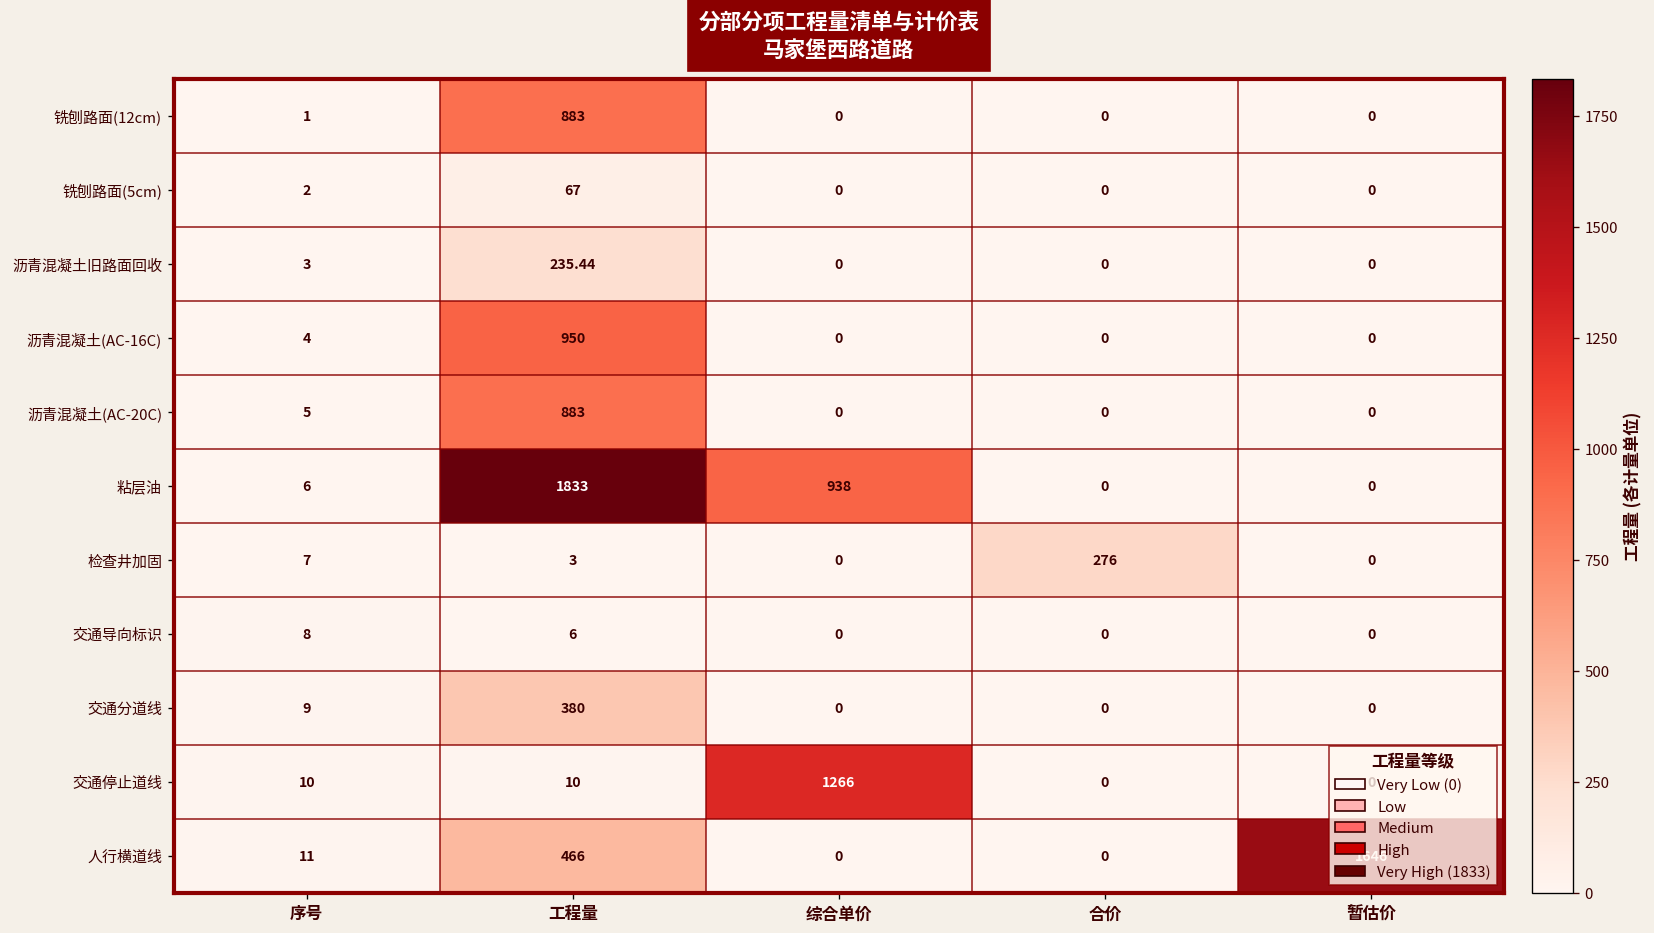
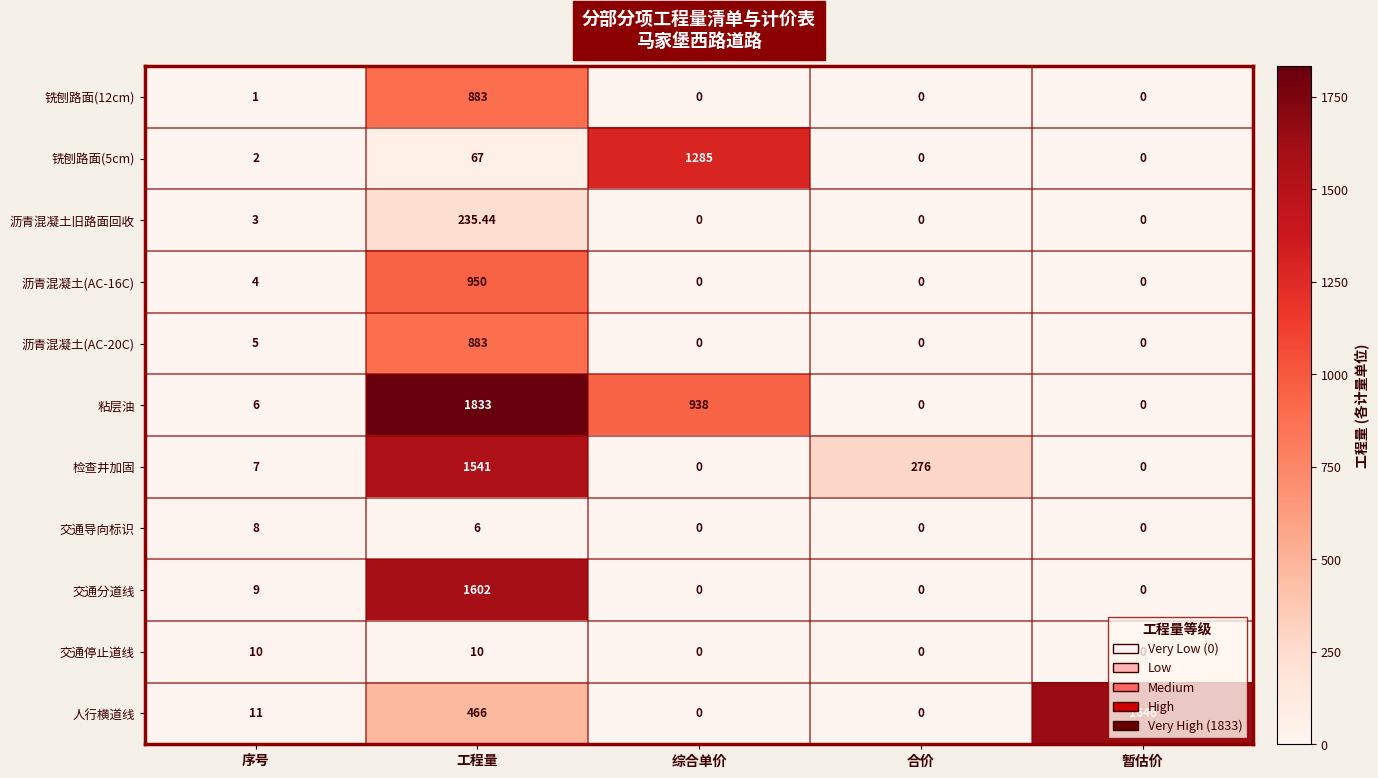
铣刨路面(5cm), 综合单价: 0 -> 1285
检查井加固, 工程量: 3 -> 1541
交通分道线, 工程量: 380 -> 1602
交通停止道线, 综合单价: 1266 -> 0
